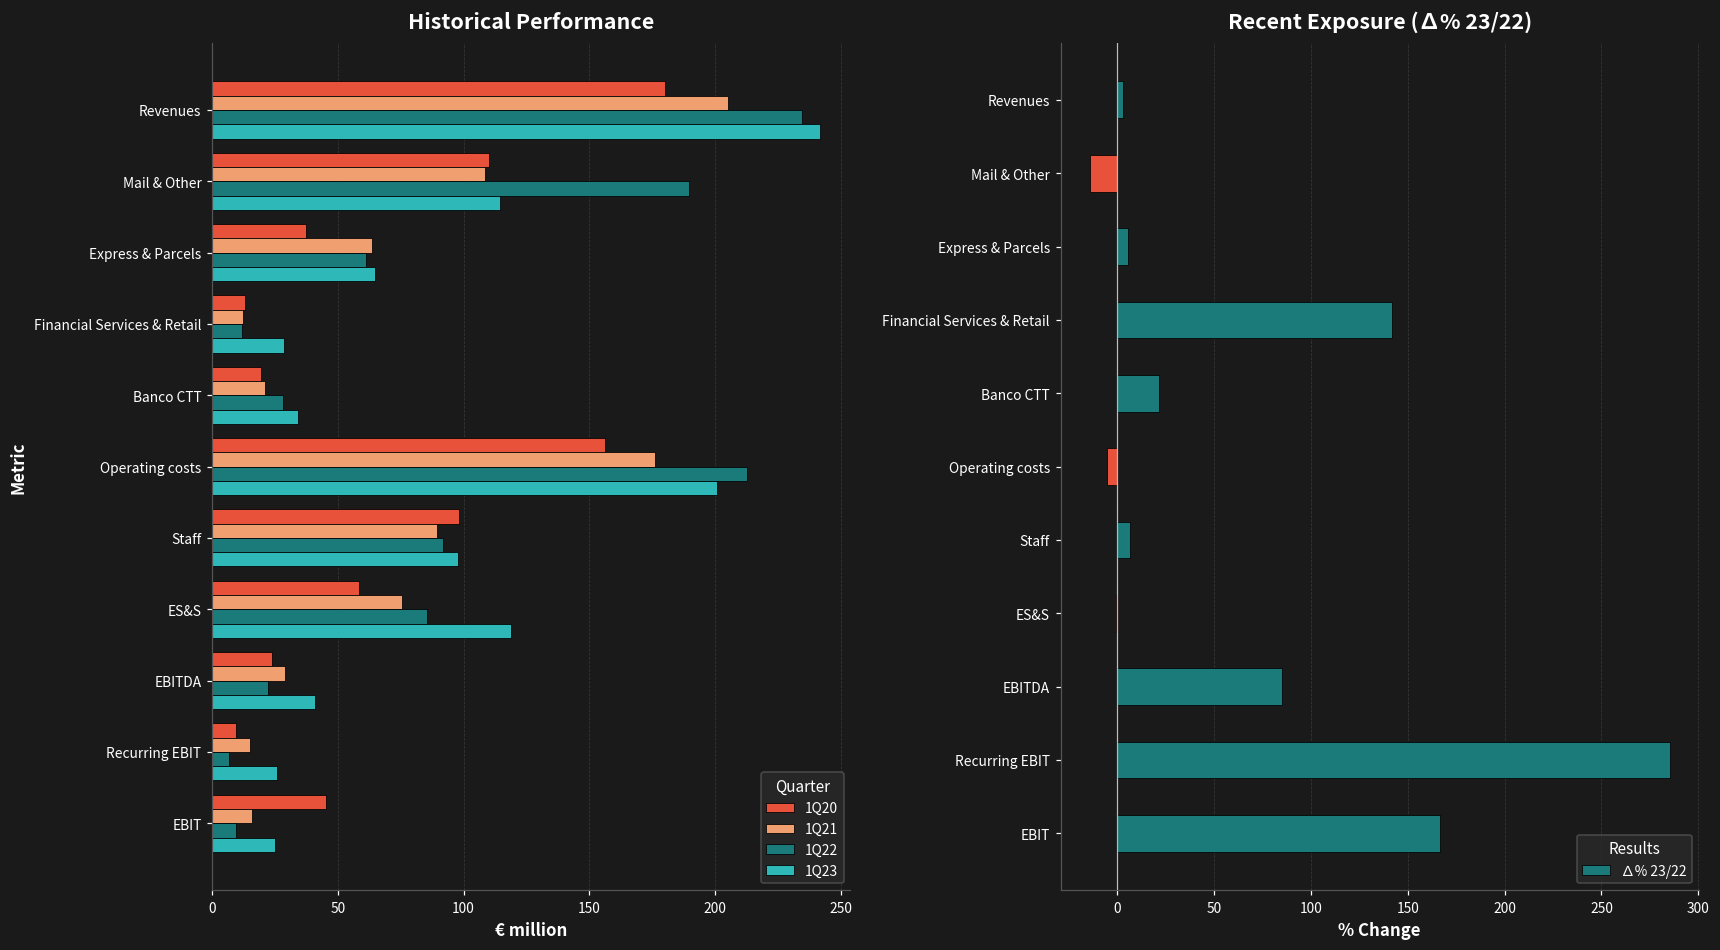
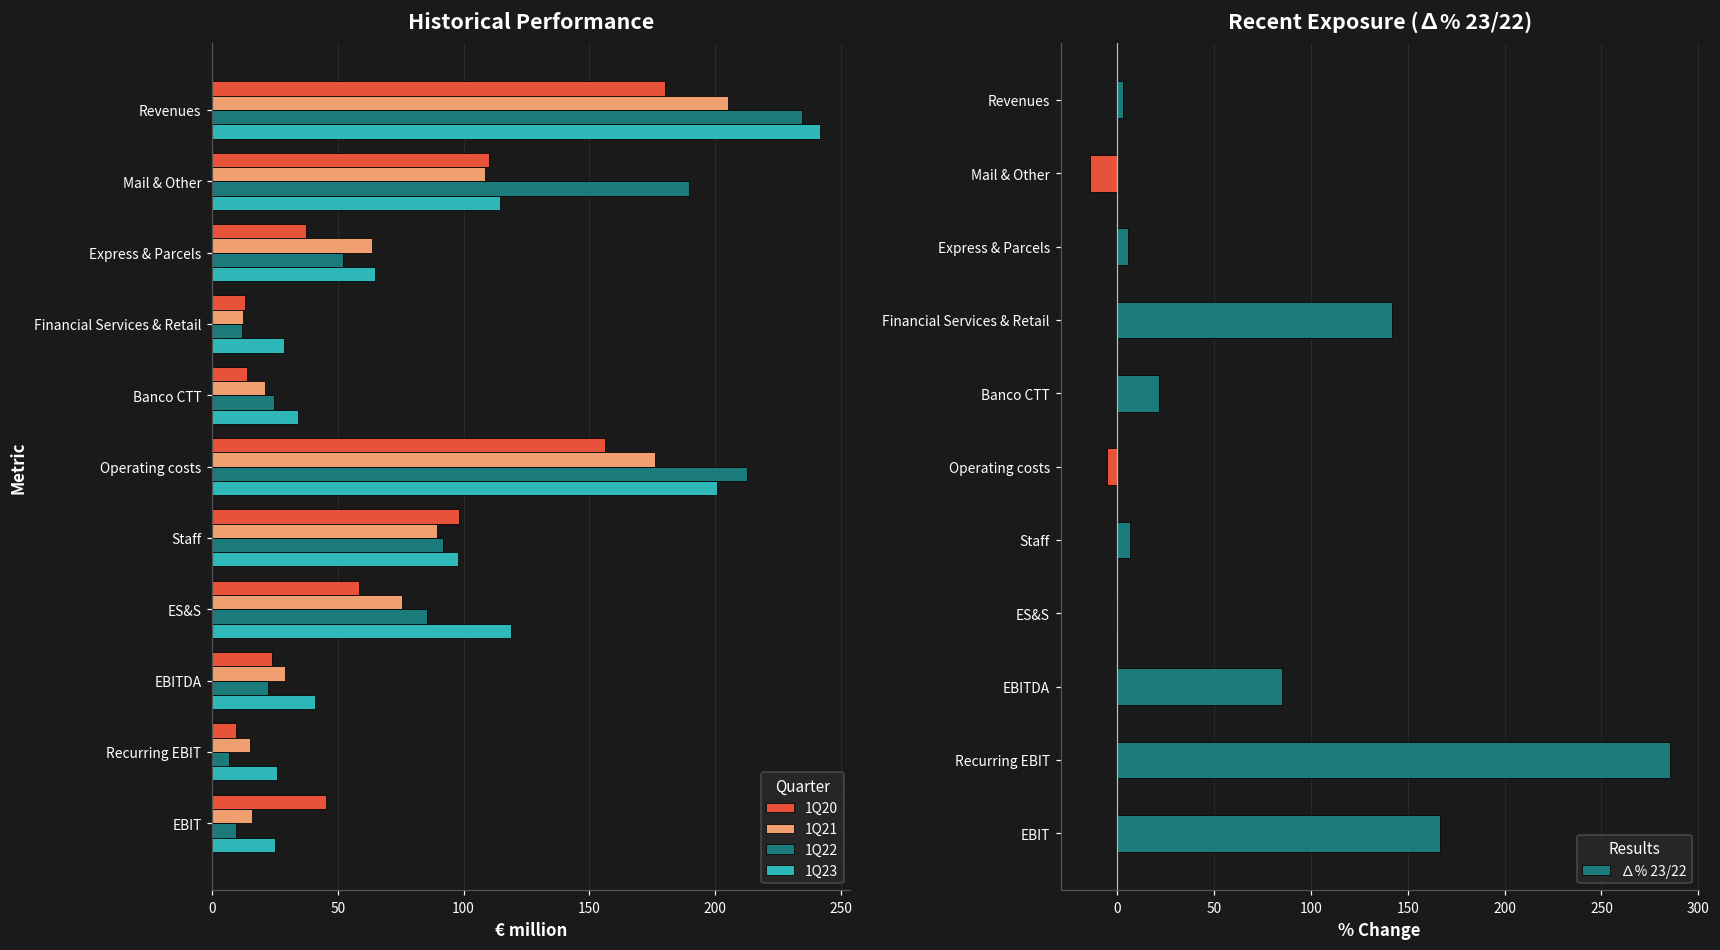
Historical Performance, 1Q22, Express & Parcels: 61 -> 52
Historical Performance, 1Q20, Banco CTT: 19 -> 14
Historical Performance, 1Q22, Banco CTT: 28 -> 25
